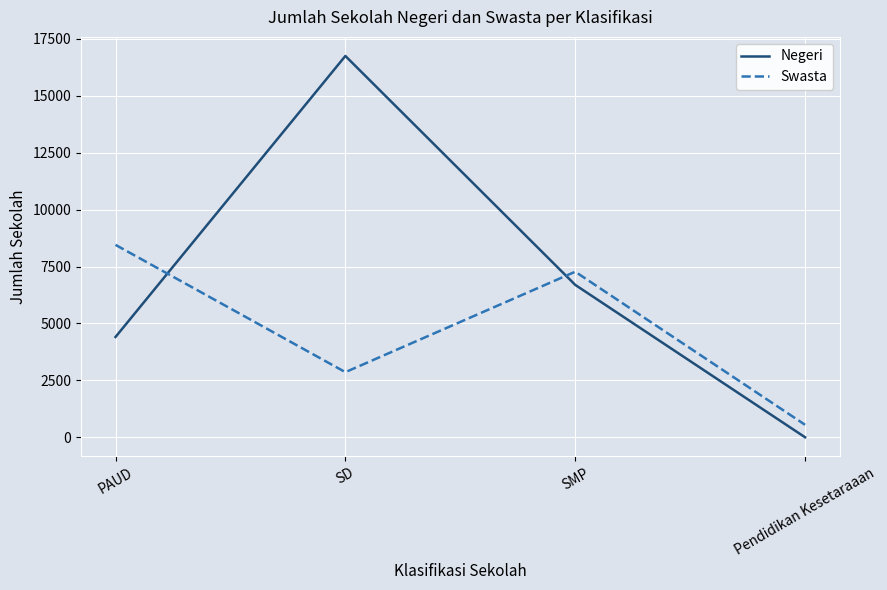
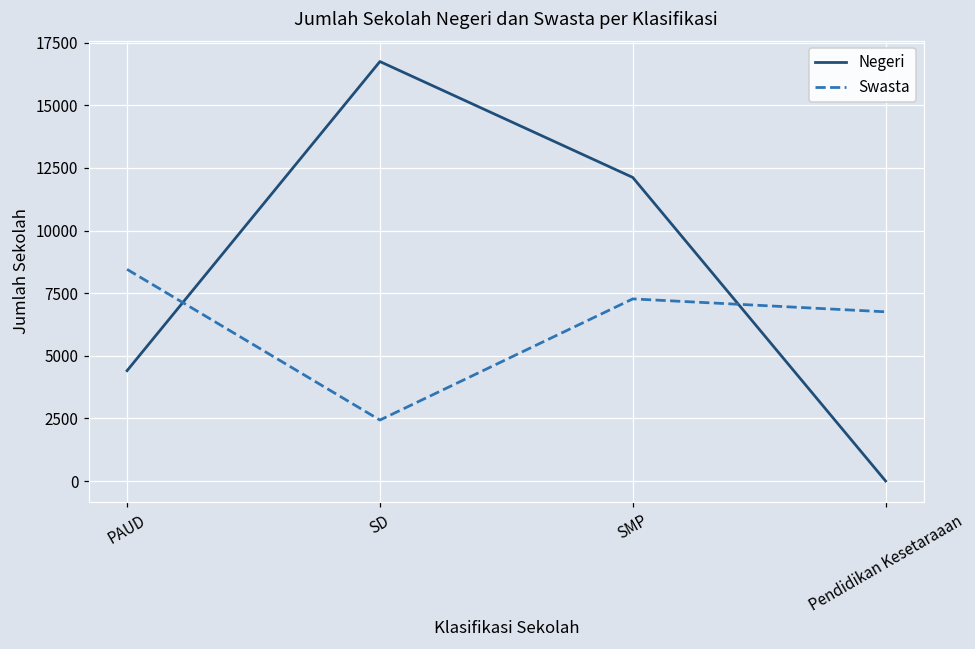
Swasta, SD: 2900 -> 2400
Negeri, SMP: 6700 -> 12100
Swasta, Pendidikan Kesetaraaan: 500 -> 6800
